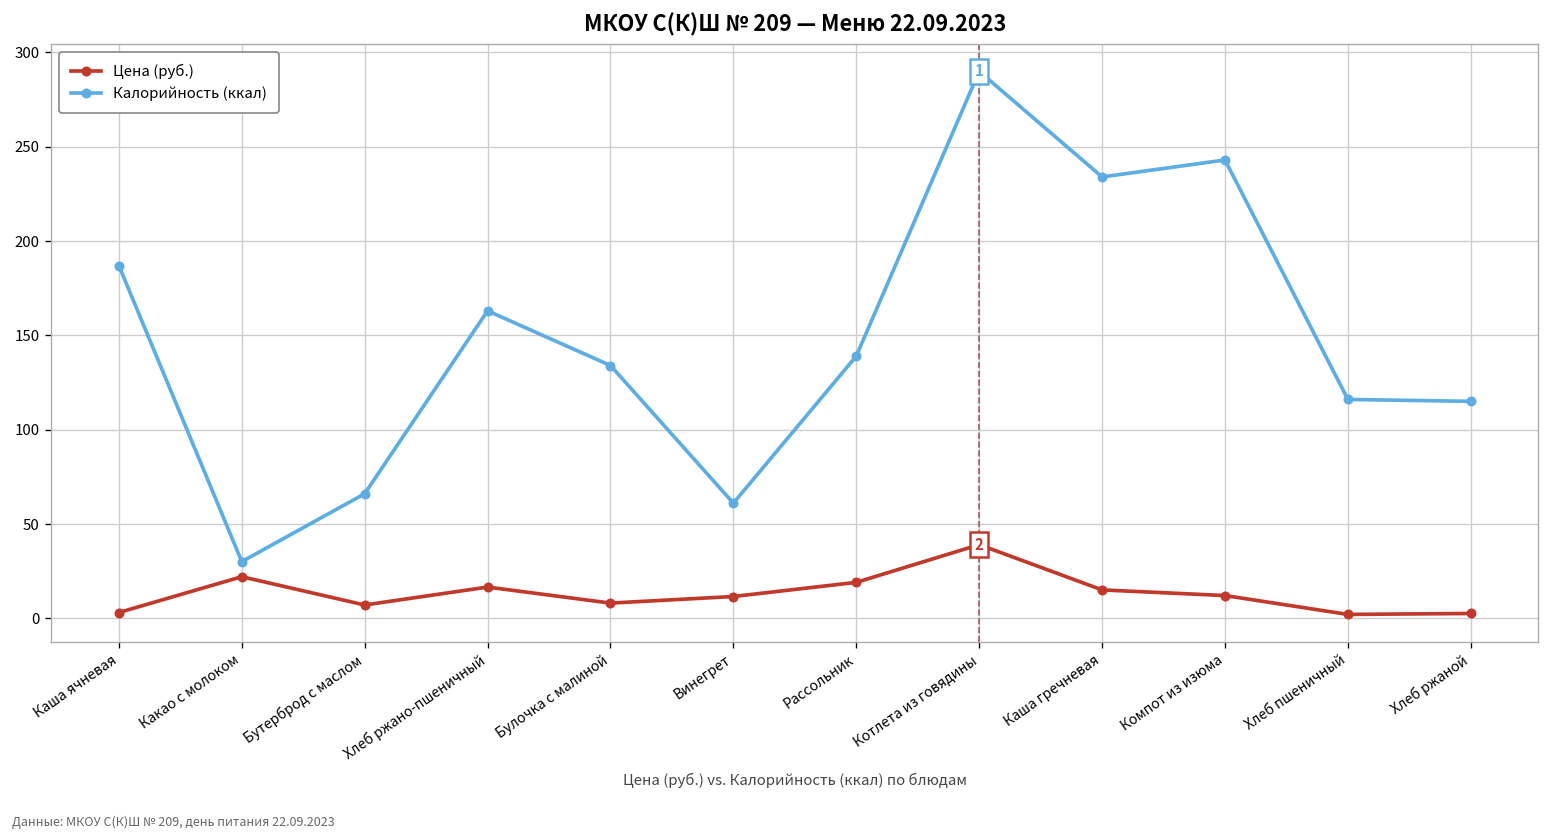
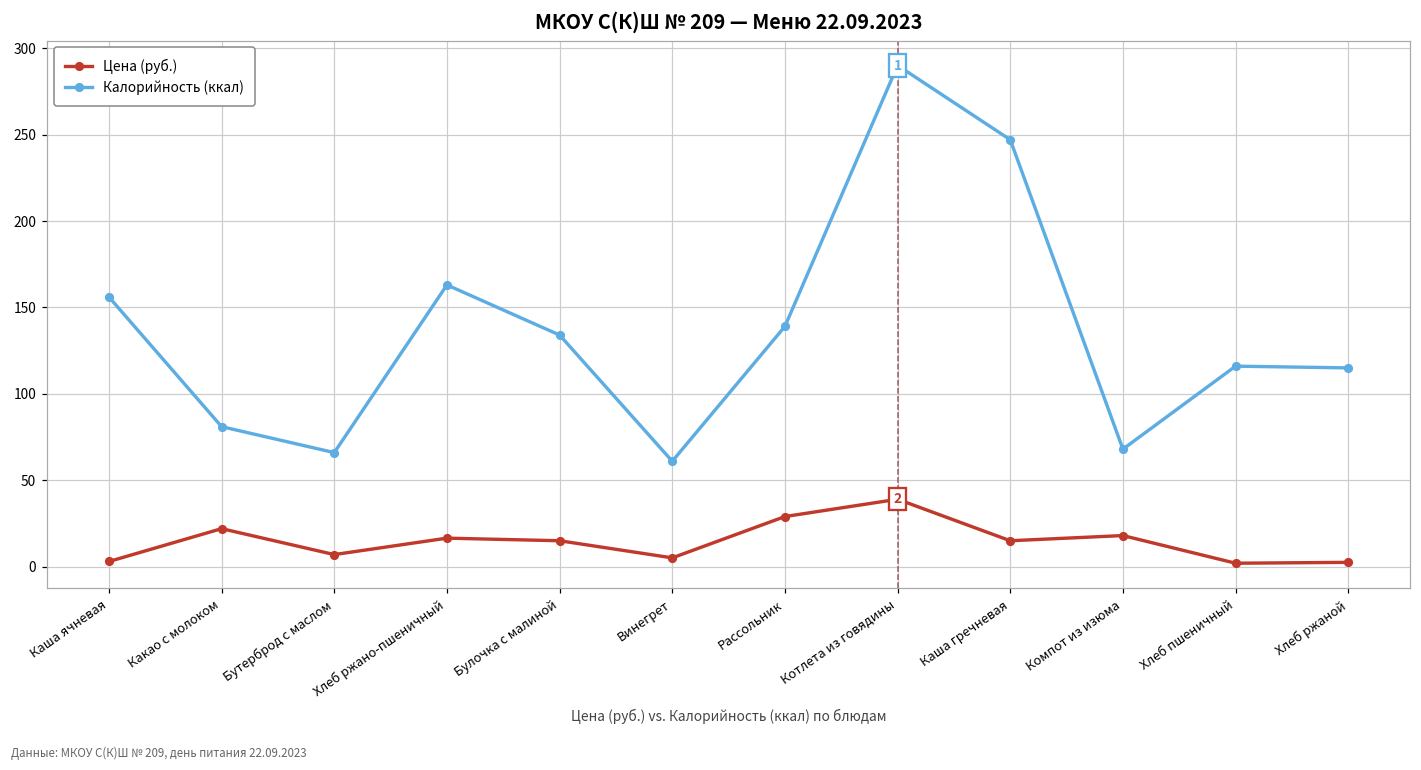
Калорийность (ккал), Каша ячневая: 187 -> 156
Калорийность (ккал), Какао с молоком: 30 -> 81
Цена (руб.), Булочка с малиной: 8 -> 15
Цена (руб.), Винегрет: 12 -> 5
Цена (руб.), Рассольник: 19 -> 29
Калорийность (ккал), Каша гречневая: 234 -> 247
Цена (руб.), Компот из изюма: 12 -> 18
Калорийность (ккал), Компот из изюма: 243 -> 68
